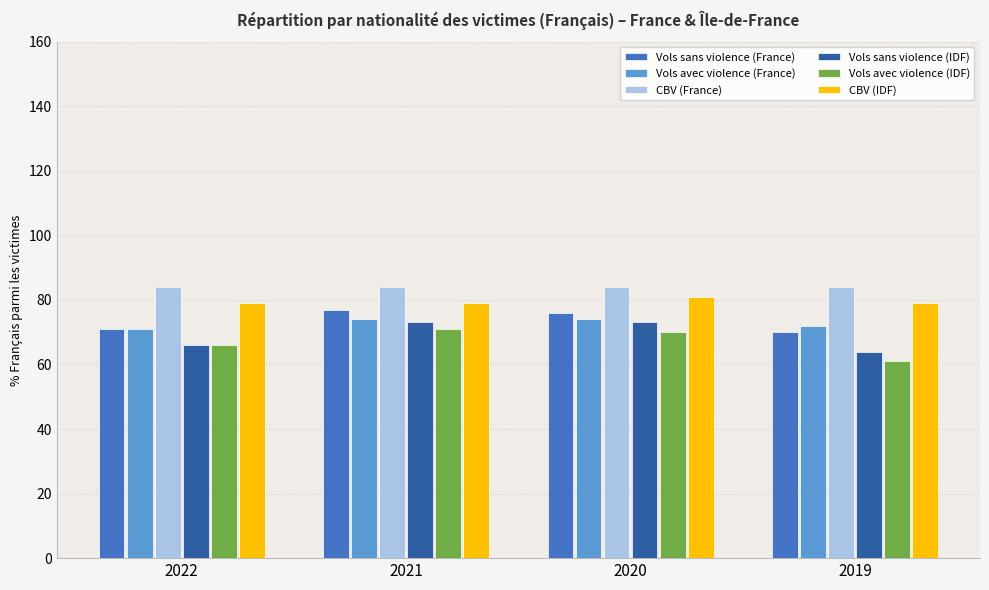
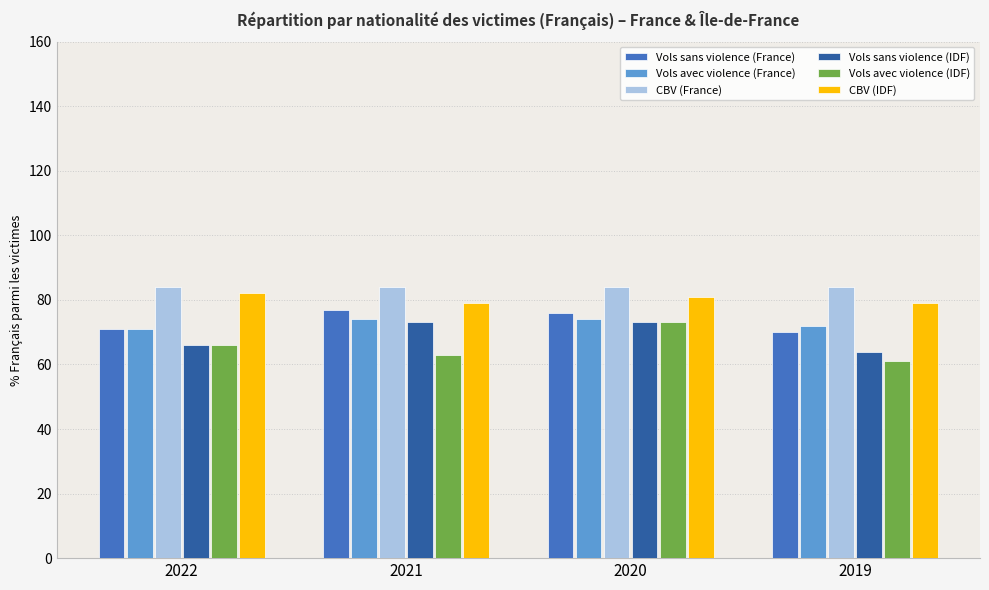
CBV (IDF), 2022: 79 -> 82
Vols avec violence (IDF), 2021: 71 -> 63
Vols avec violence (IDF), 2020: 70 -> 73
